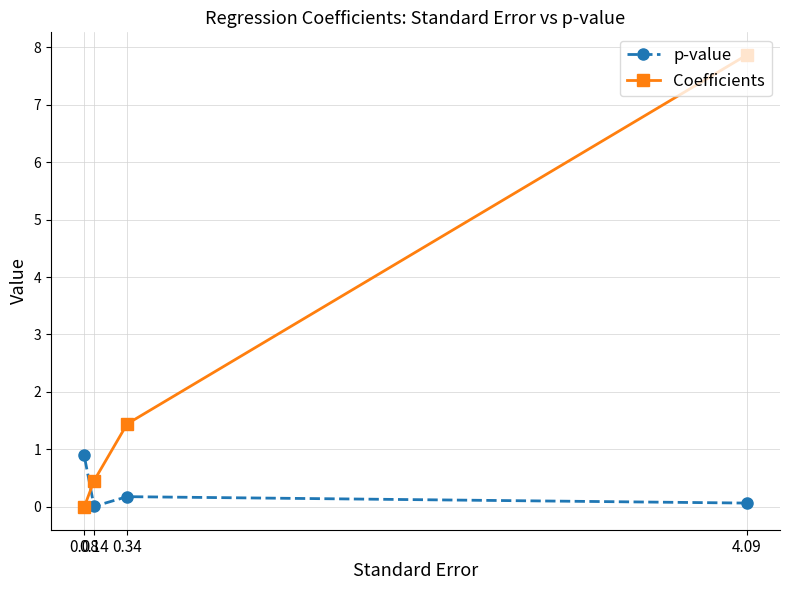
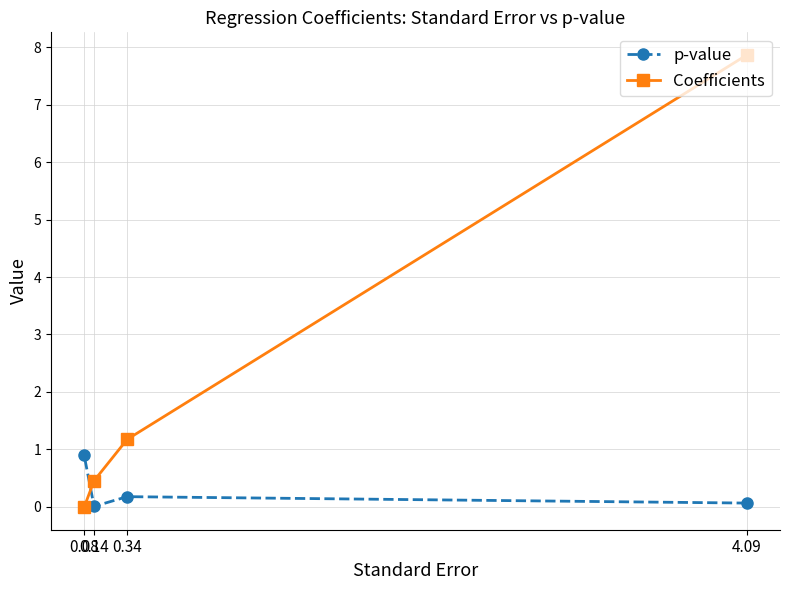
Coefficients, 0.34: 1.4 -> 1.2
